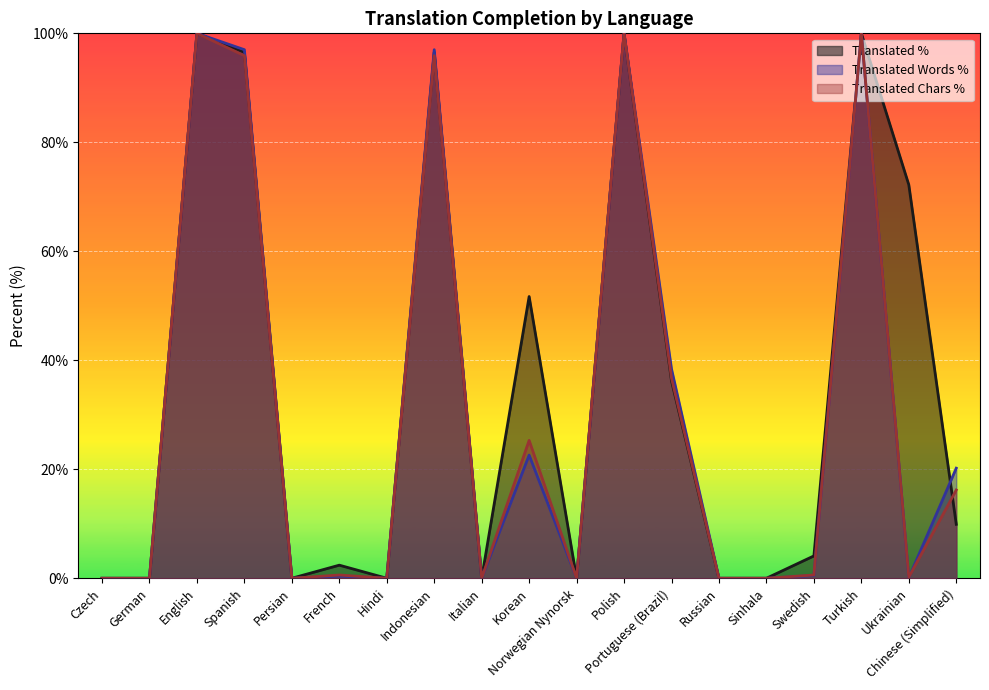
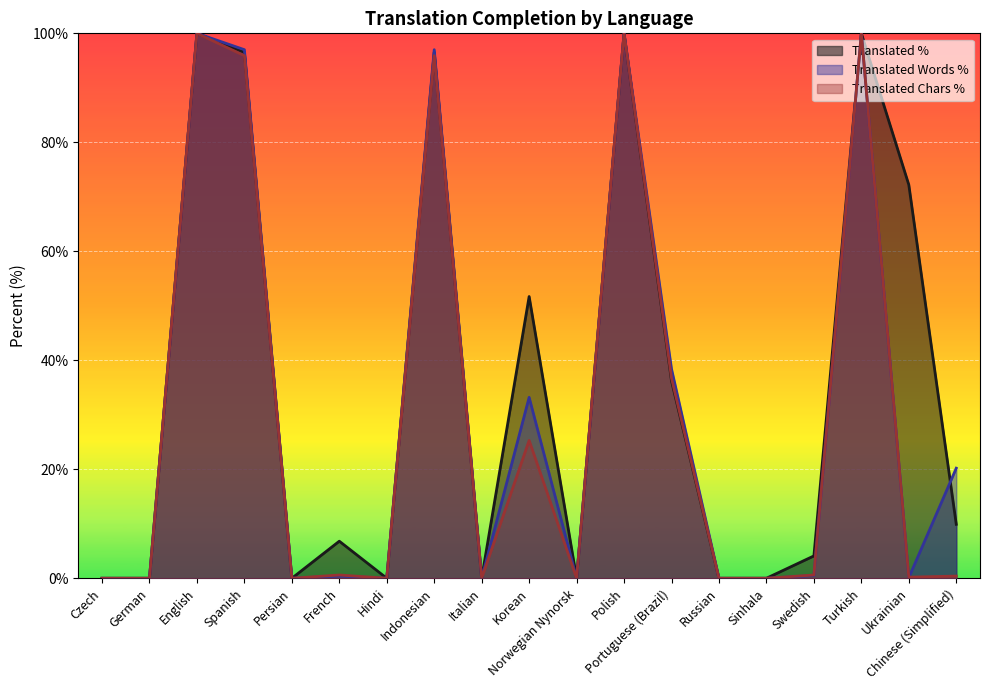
Translated %, French: 2% -> 7%
Translated Words %, Korean: 23% -> 33%
Translated Chars %, Chinese (Simplified): 16% -> 0%
